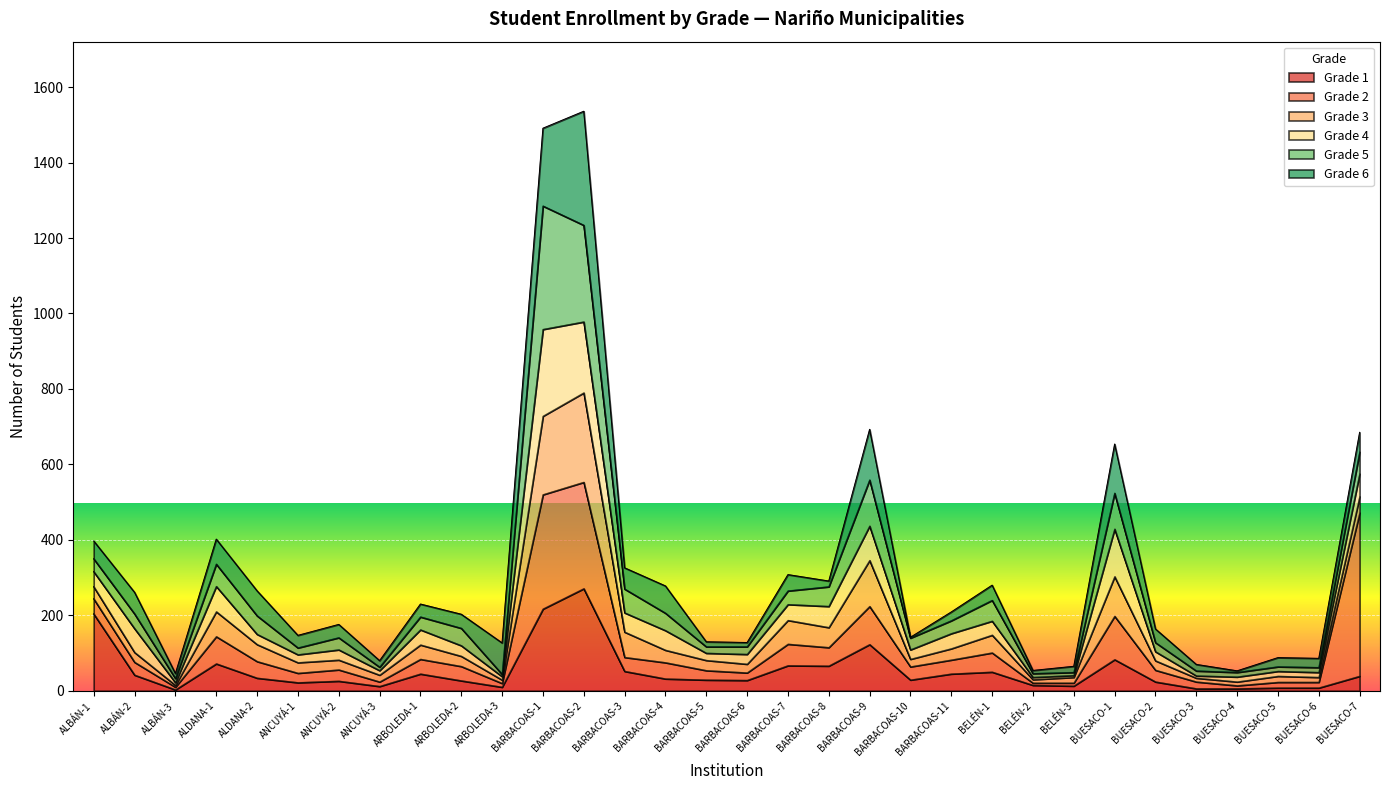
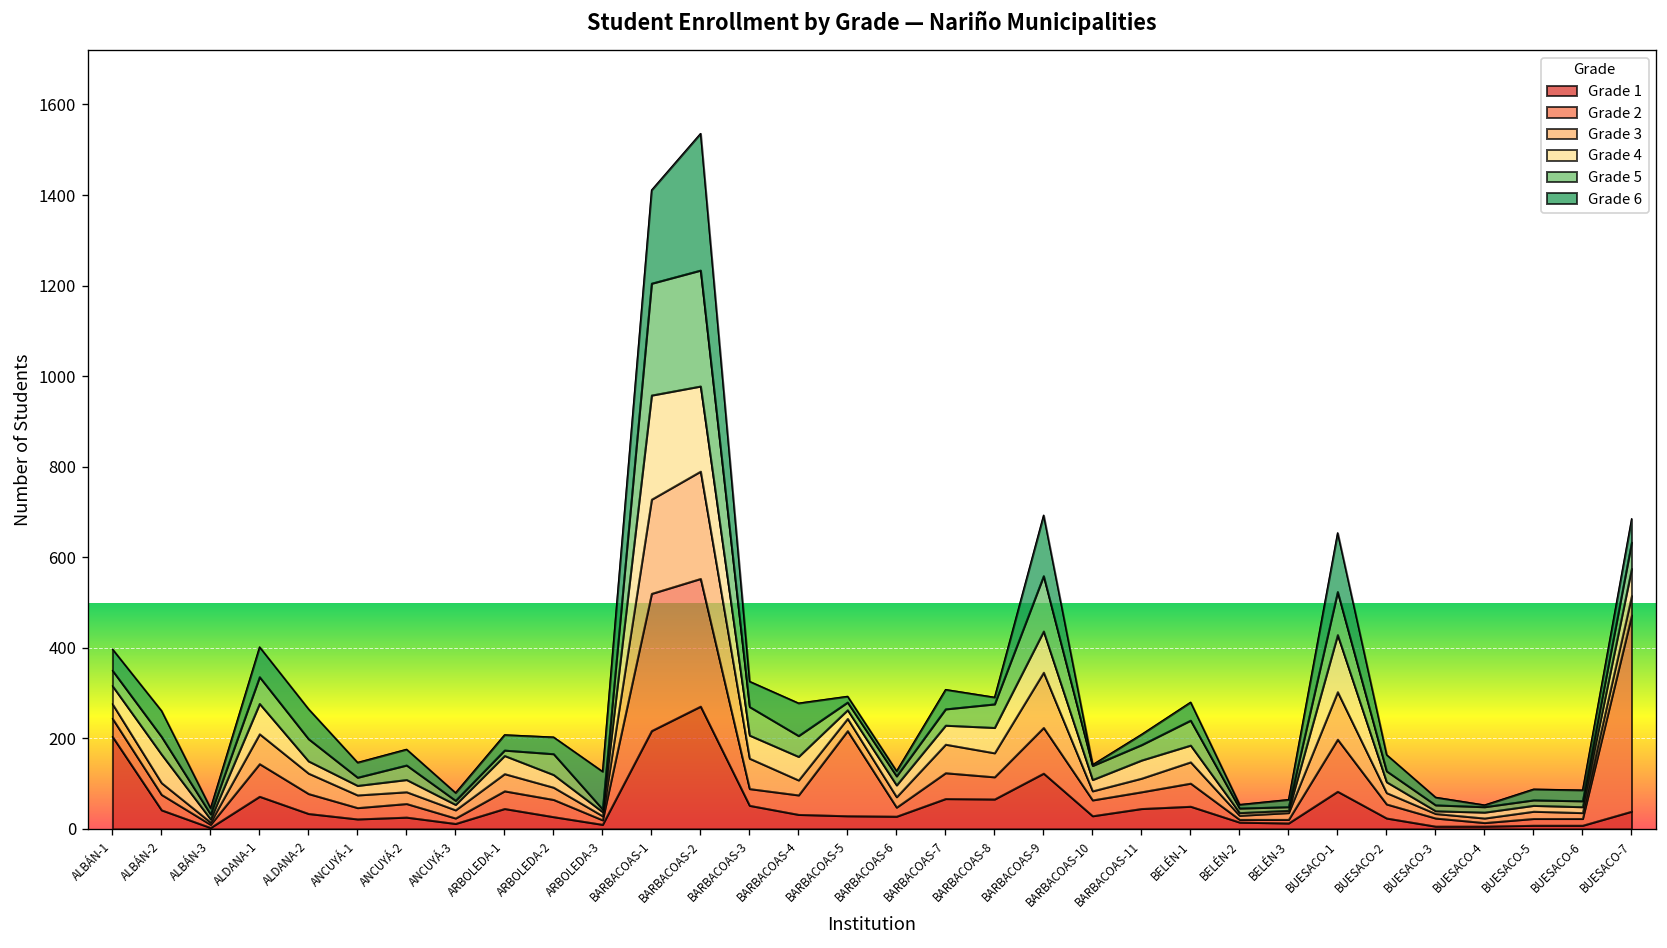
Grade 5, ARBOLEDA-1: 30 -> 10
Grade 5, BARBACOAS-1: 330 -> 250
Grade 2, BARBACOAS-5: 30 -> 190
